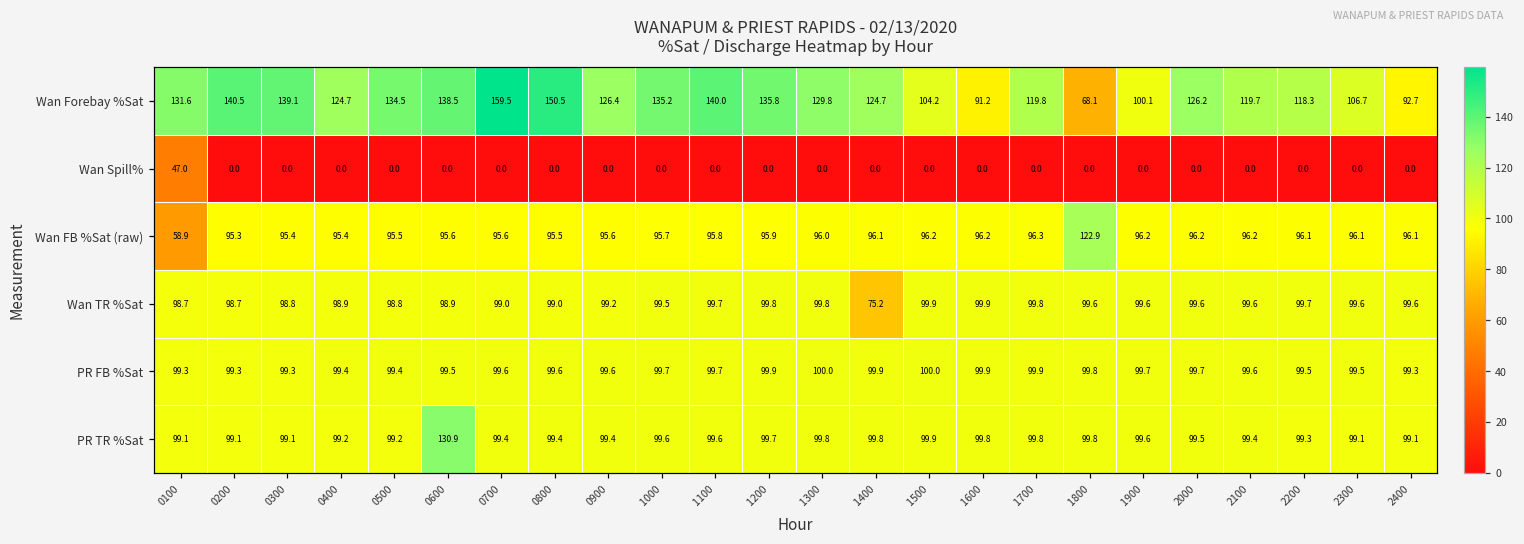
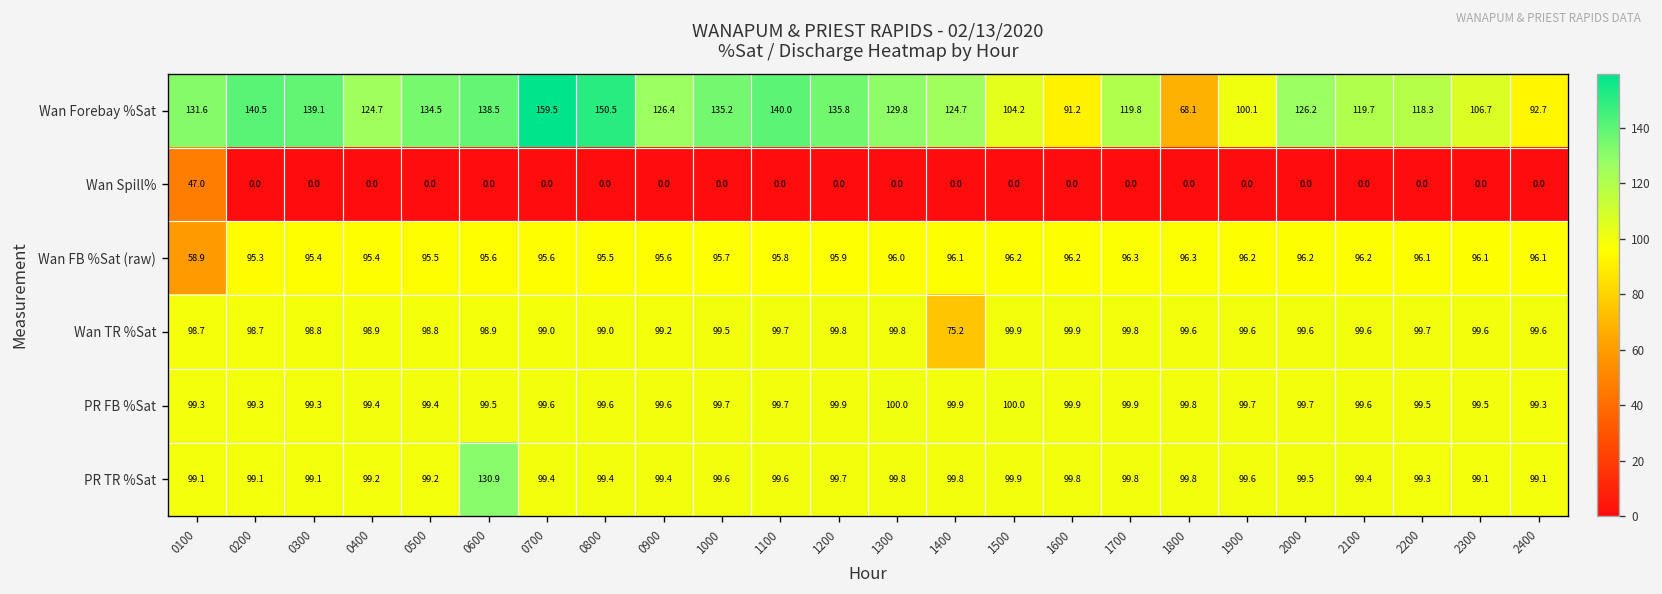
Wan FB %Sat (raw), 1800: 122.9 -> 96.3
